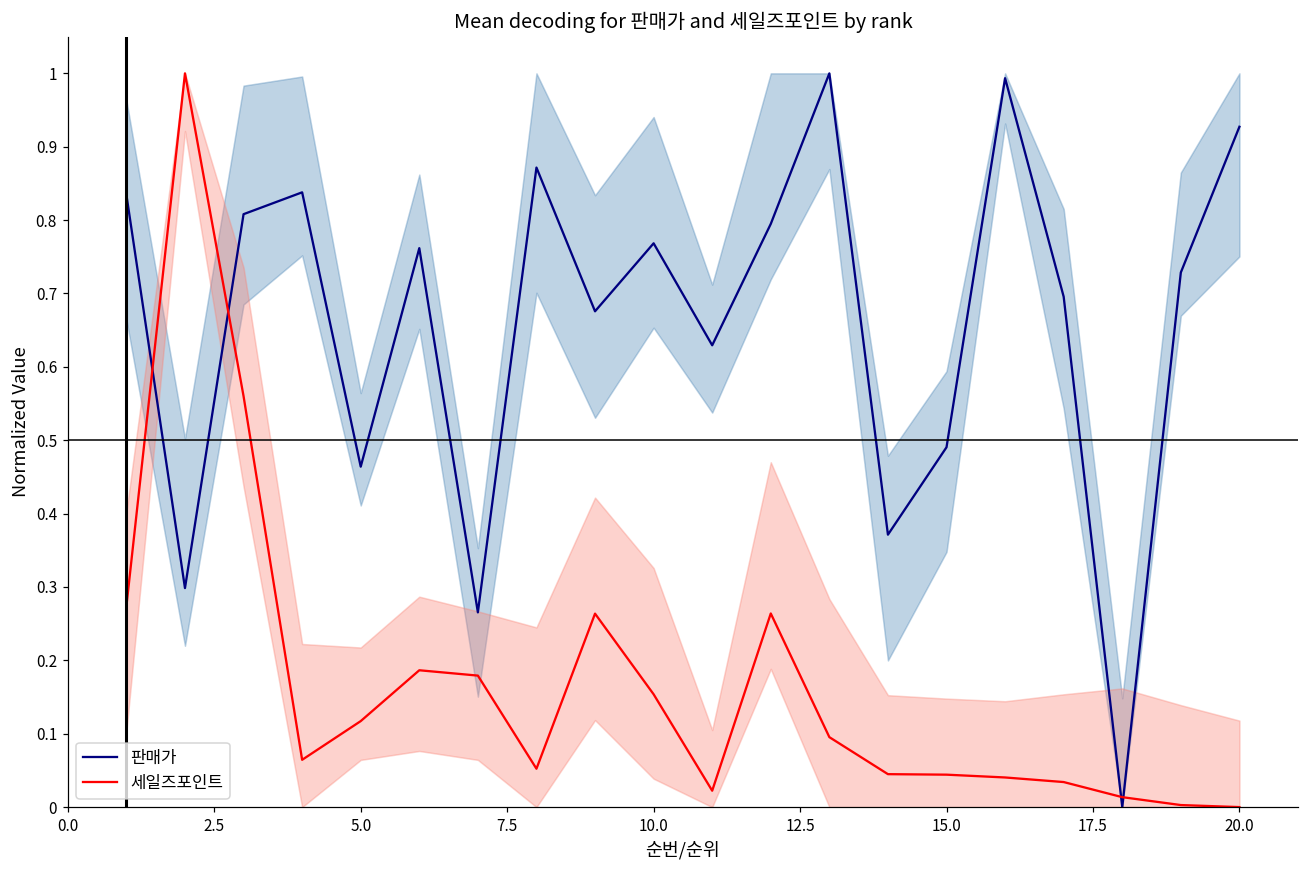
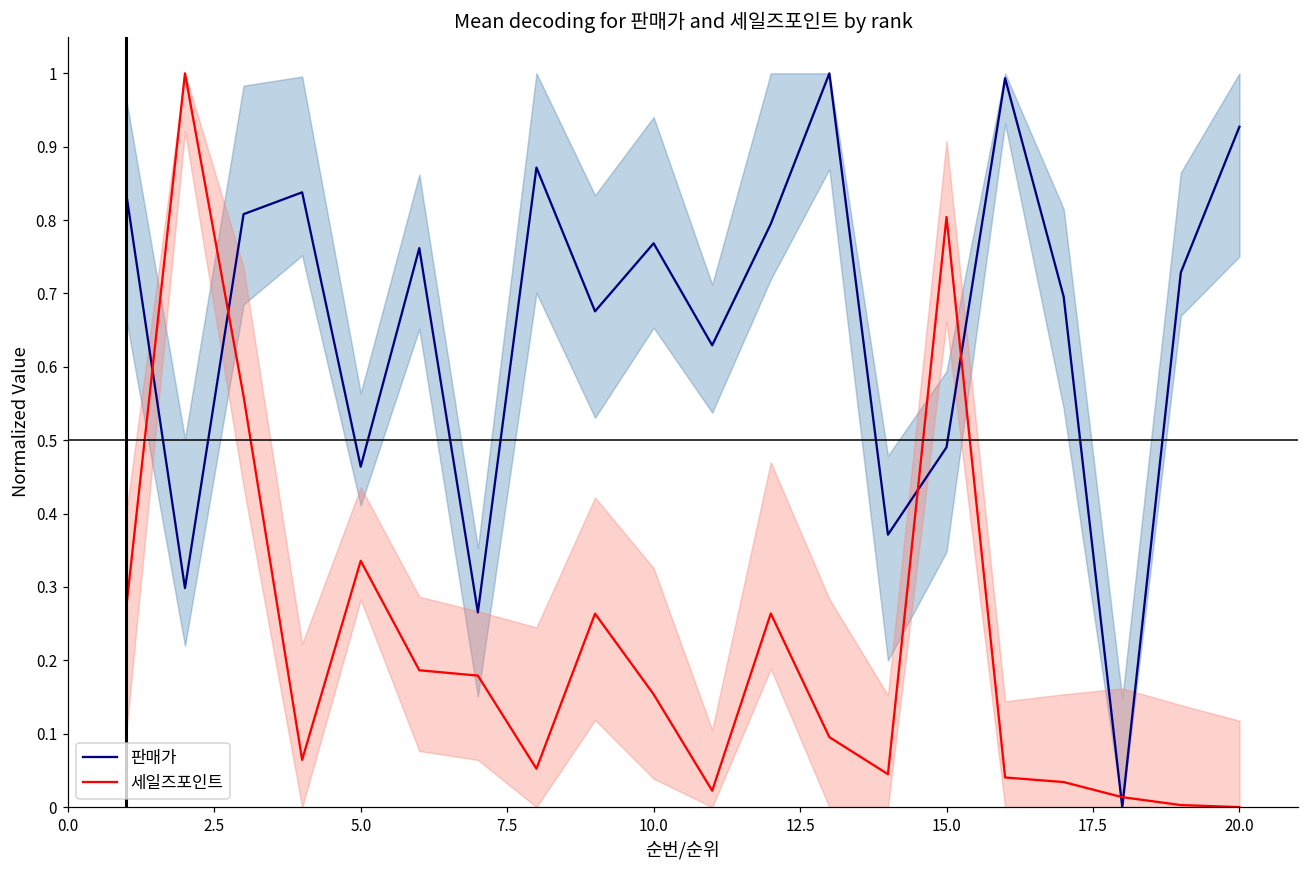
세일즈포인트, 5.0: 0.12 -> 0.34
세일즈포인트, 15.0: 0.04 -> 0.80
